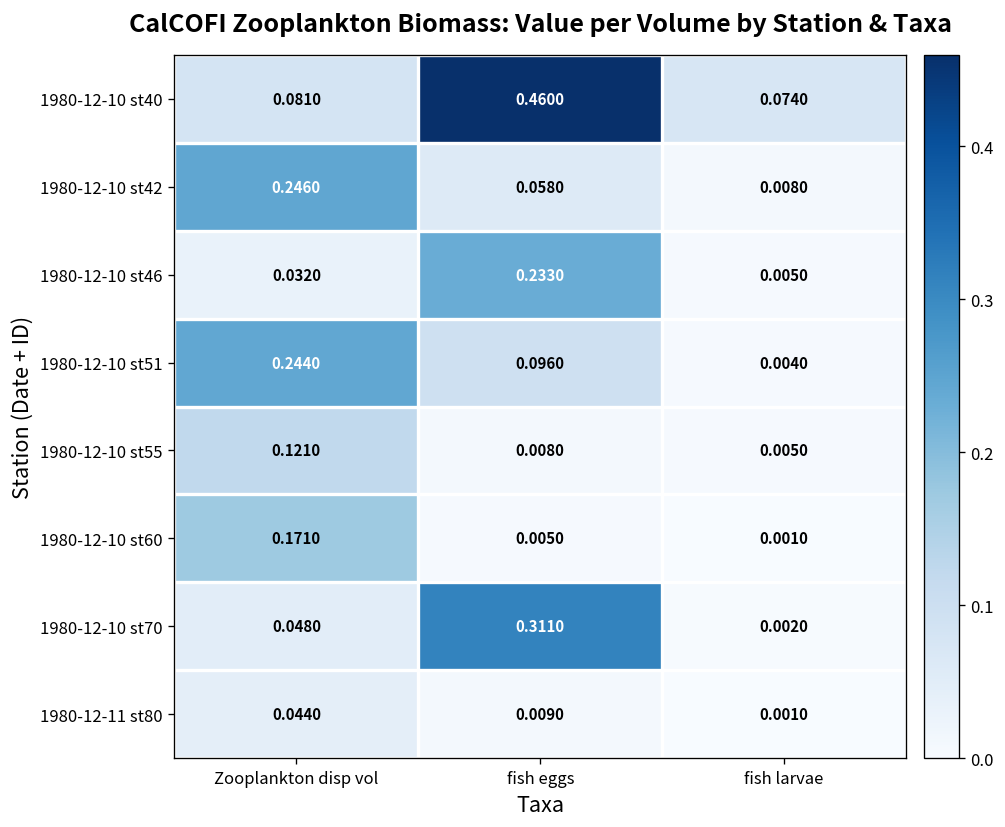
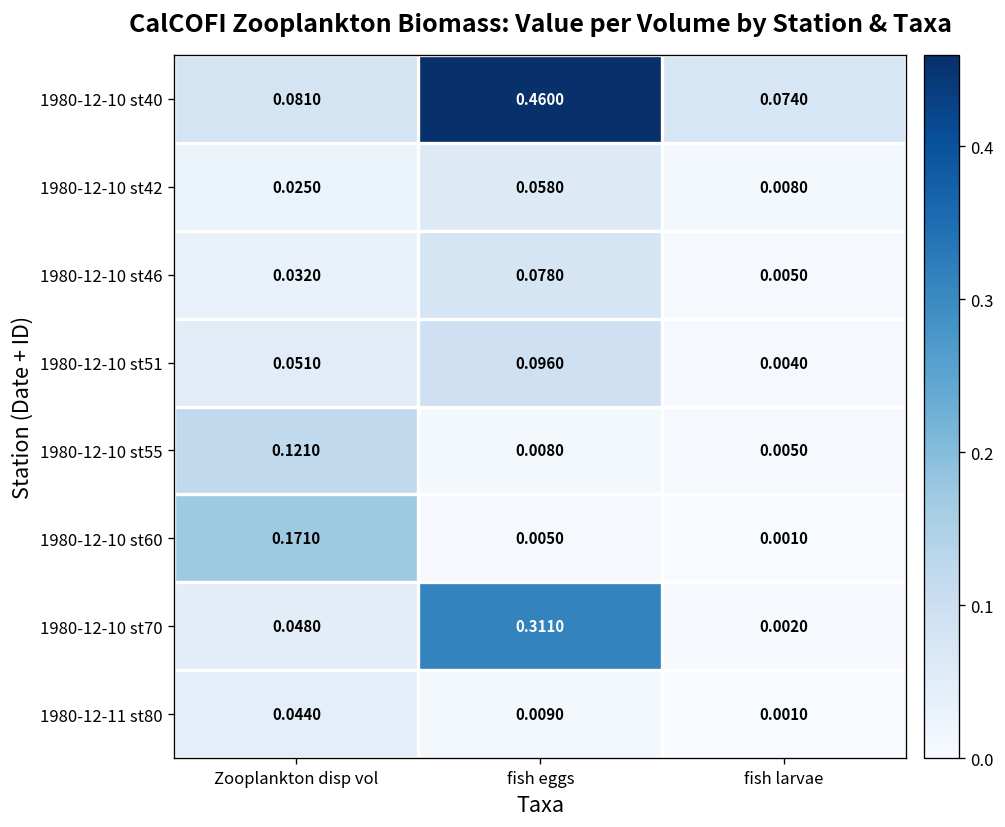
1980-12-10 st42, Zooplankton disp vol: 0.2460 -> 0.0250
1980-12-10 st46, fish eggs: 0.2330 -> 0.0780
1980-12-10 st51, Zooplankton disp vol: 0.2440 -> 0.0510
